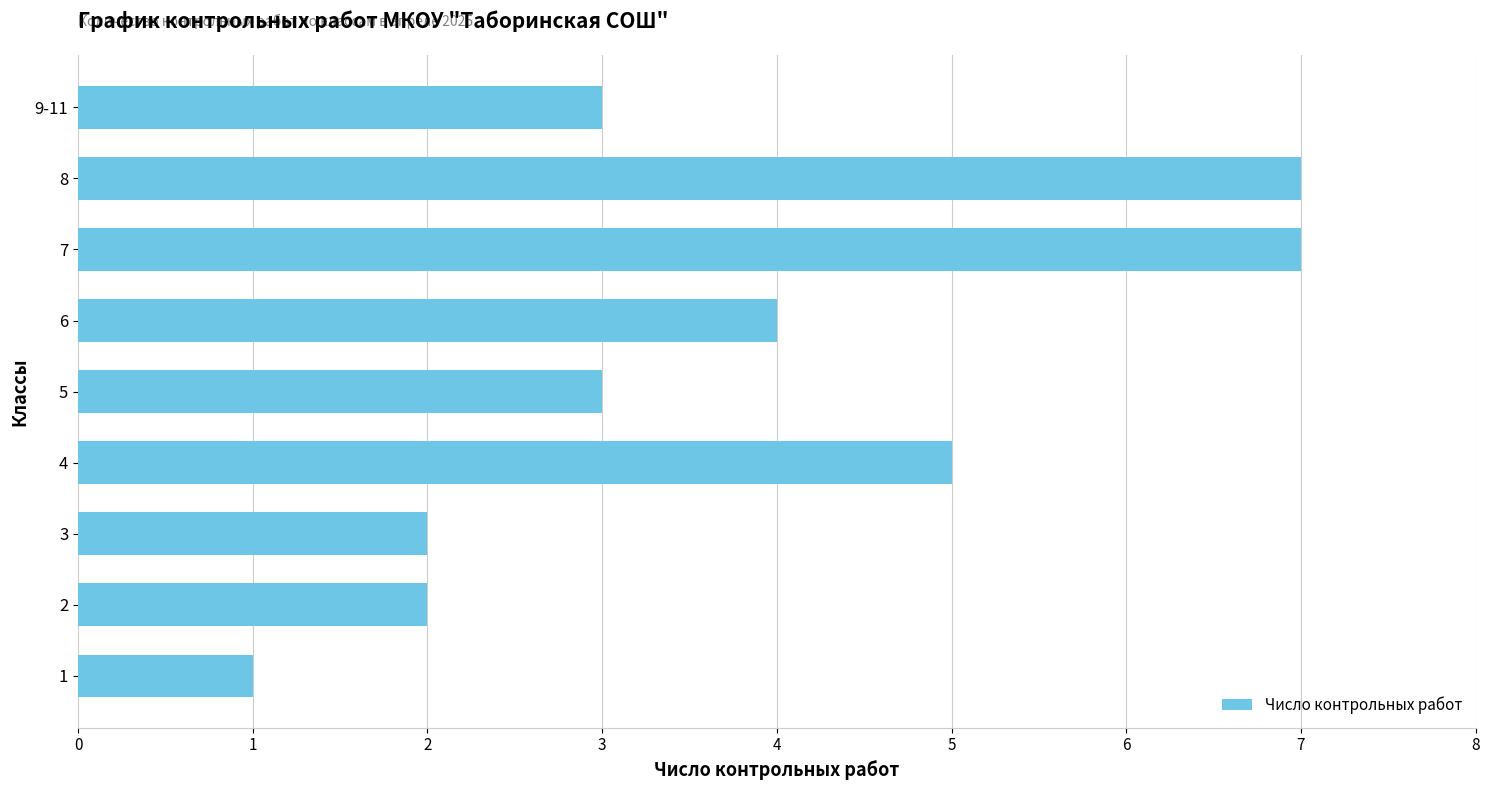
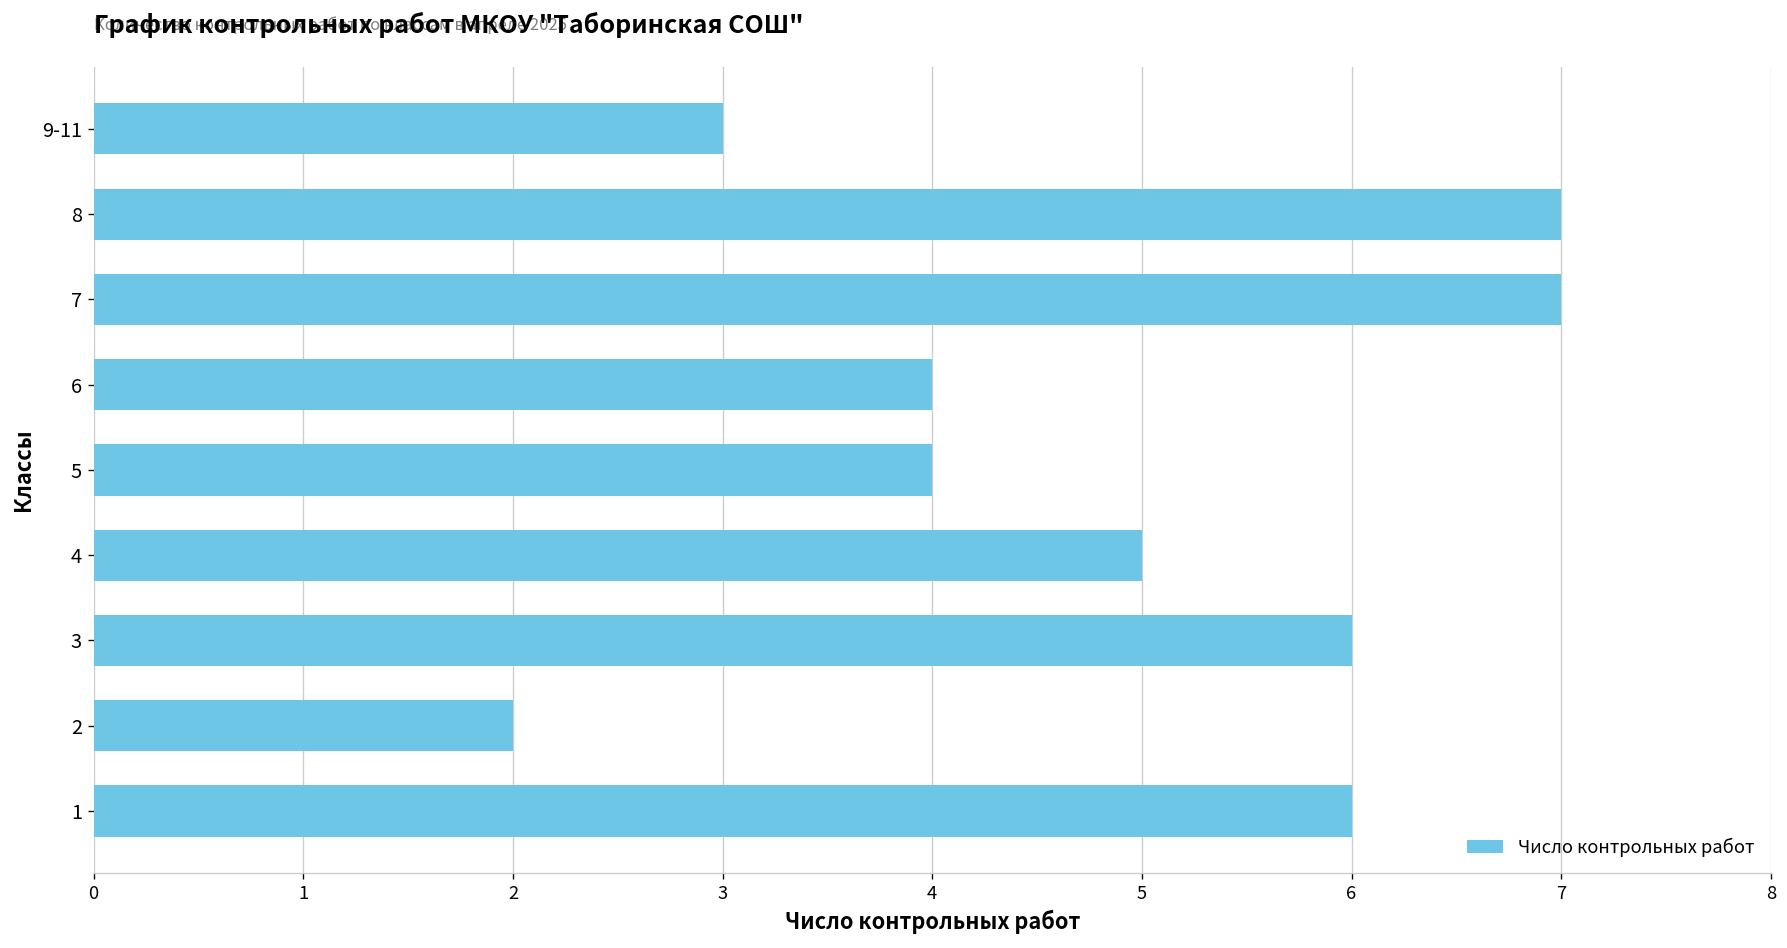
5: 3 -> 4
3: 2 -> 6
1: 1 -> 6
